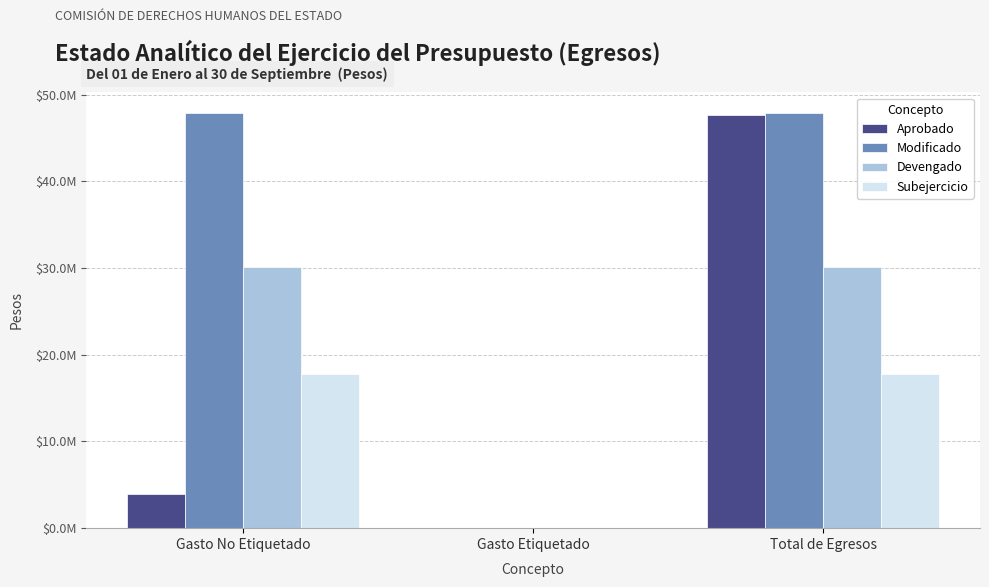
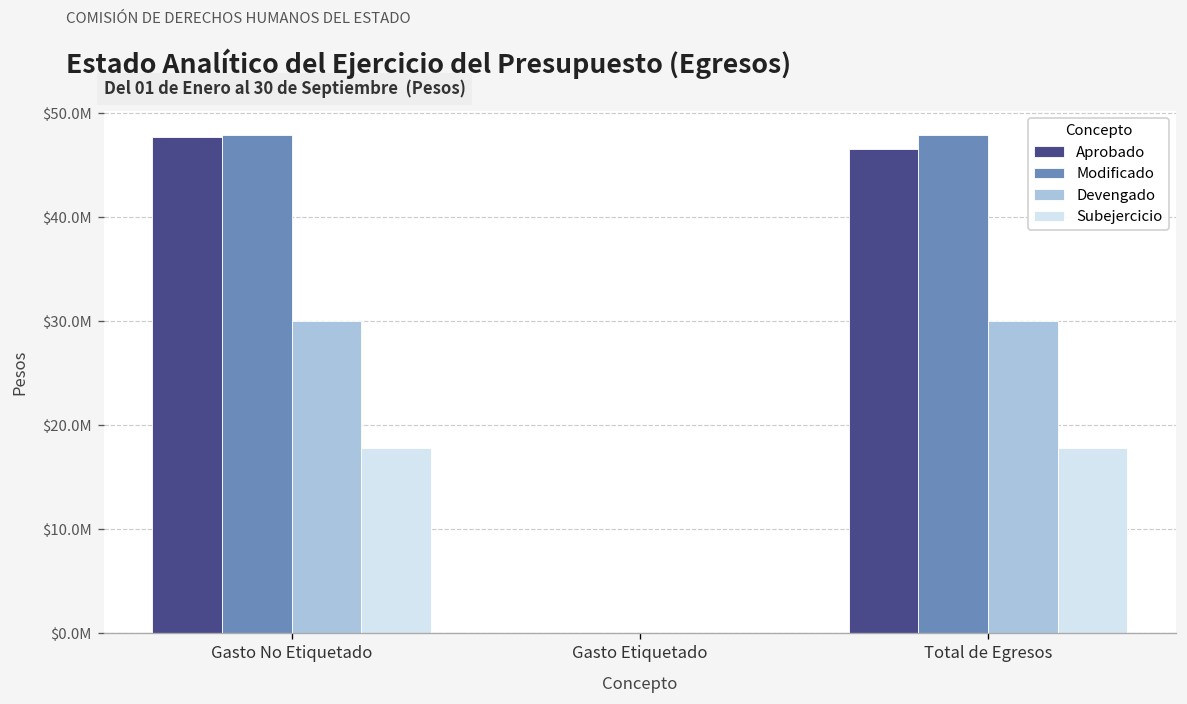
Aprobado, Gasto No Etiquetado: $4000000 -> $48000000
Aprobado, Total de Egresos: $48000000 -> $47000000
